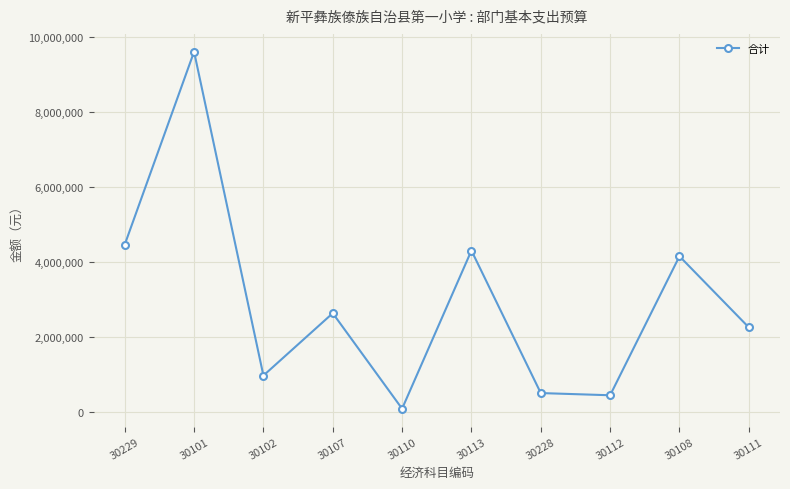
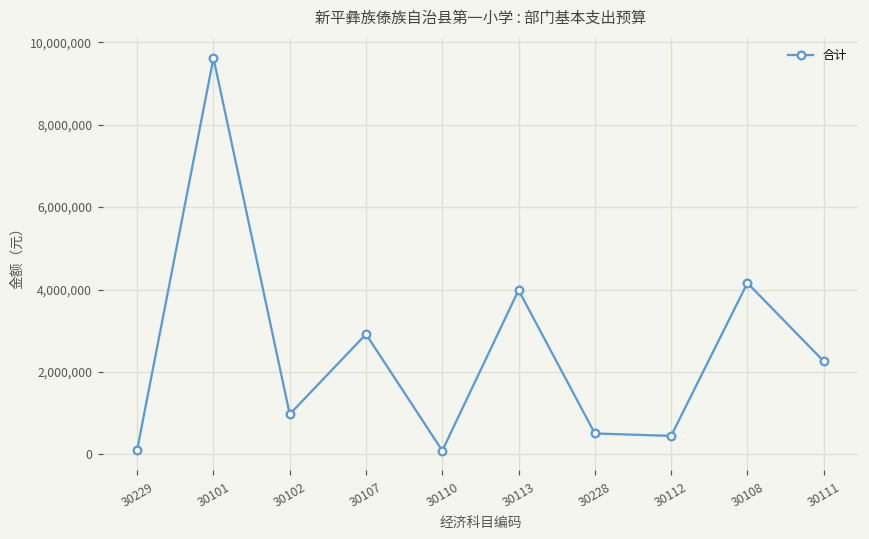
30229: 4,500,000 -> 100,000
30107: 2,600,000 -> 2,900,000
30113: 4,300,000 -> 4,000,000
